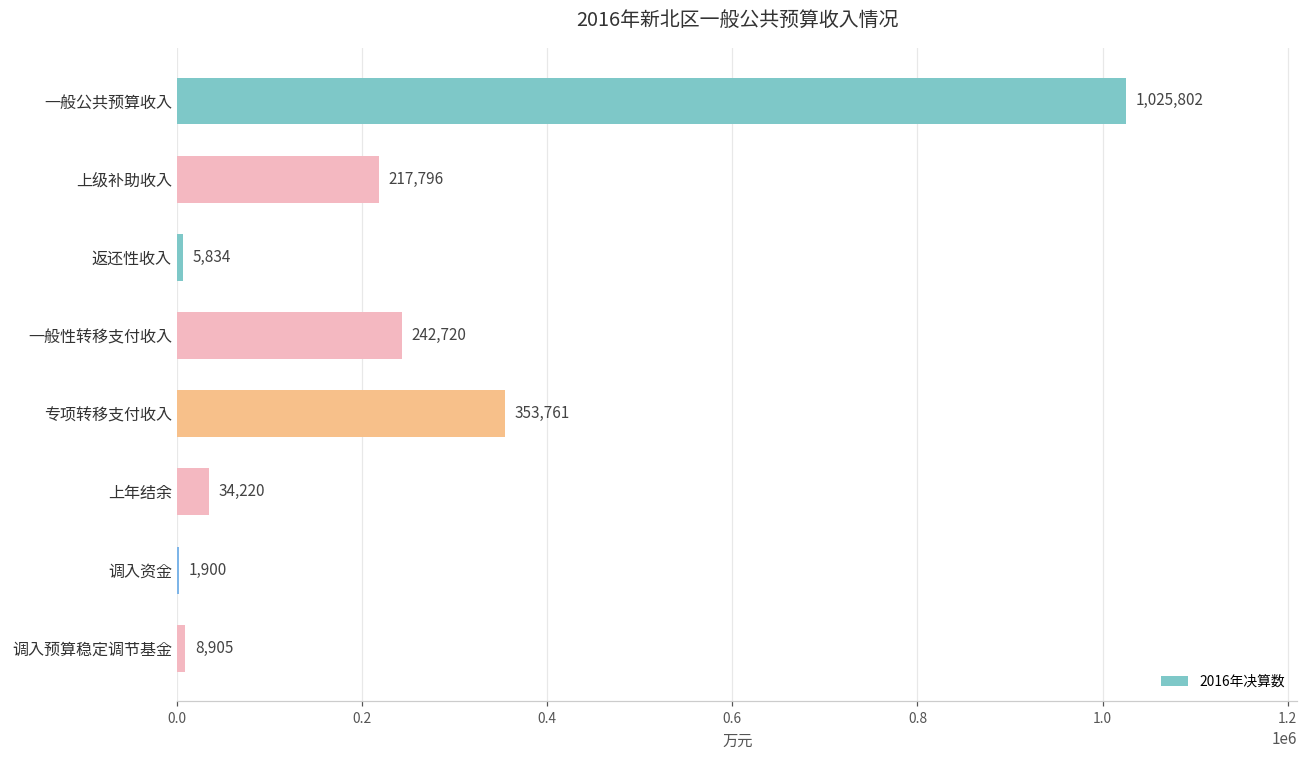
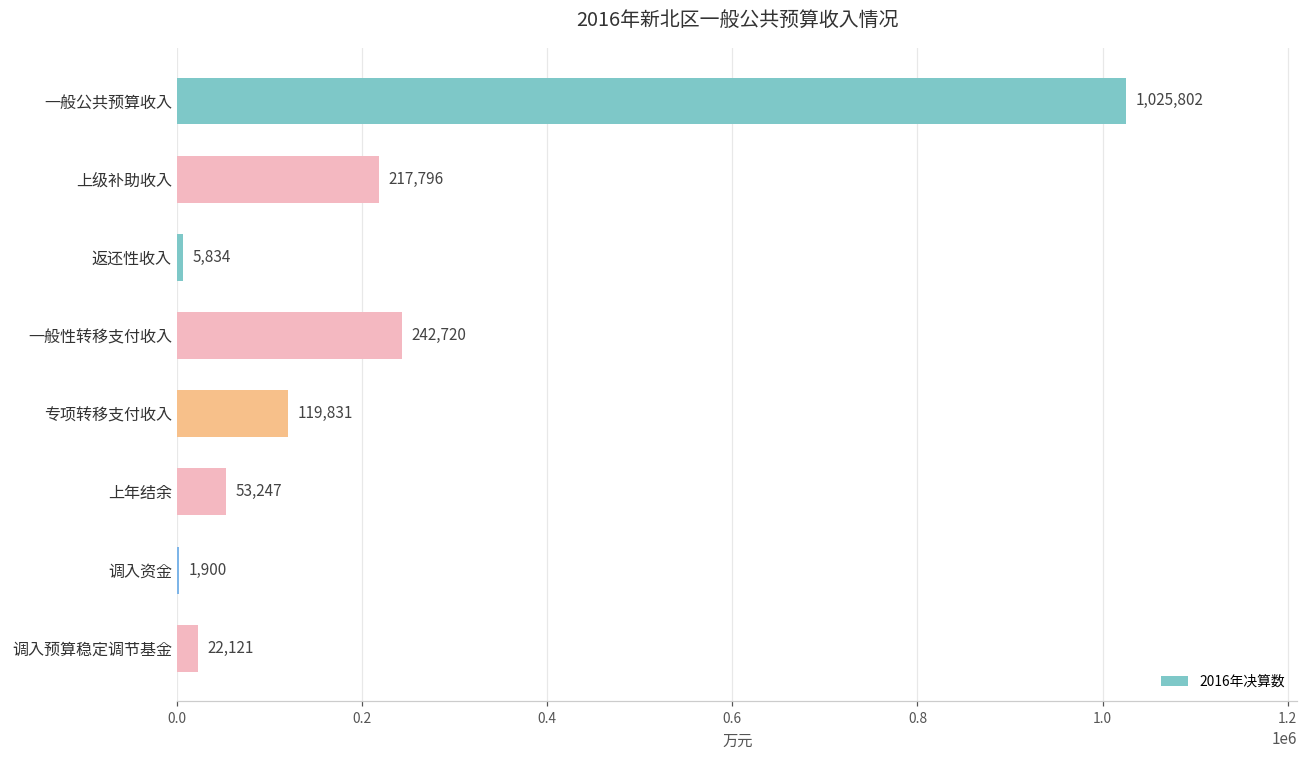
专项转移支付收入: 353,761 -> 119,831
上年结余: 34,220 -> 53,247
调入预算稳定调节基金: 8,905 -> 22,121
